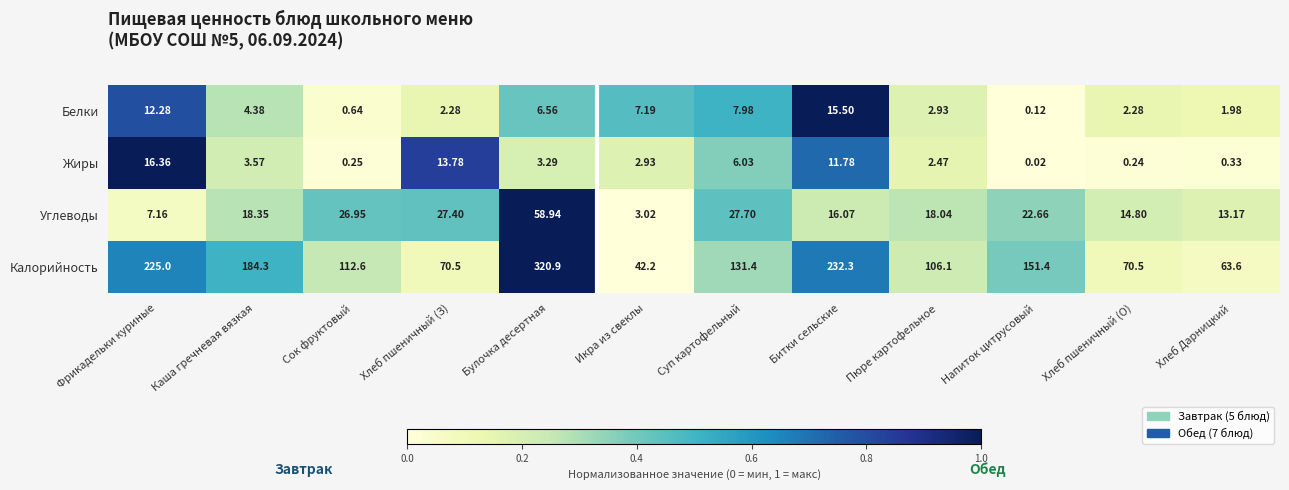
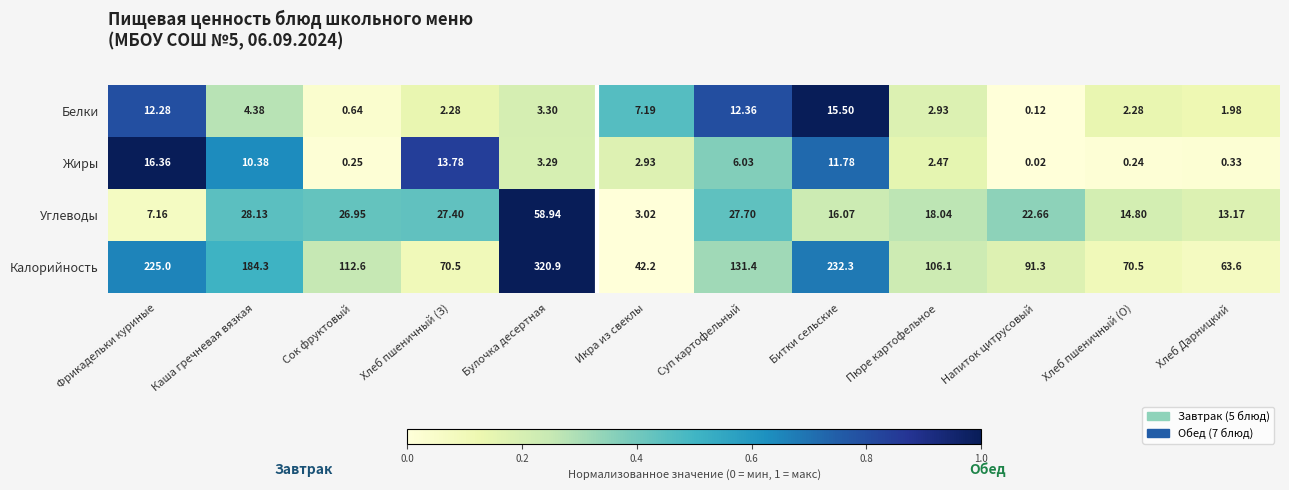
Белки, Булочка десертная: 6.56 -> 3.30
Белки, Суп картофельный: 7.98 -> 12.36
Жиры, Каша гречневая вязкая: 3.57 -> 10.38
Углеводы, Каша гречневая вязкая: 18.35 -> 28.13
Калорийность, Напиток цитрусовый: 151.4 -> 91.3
